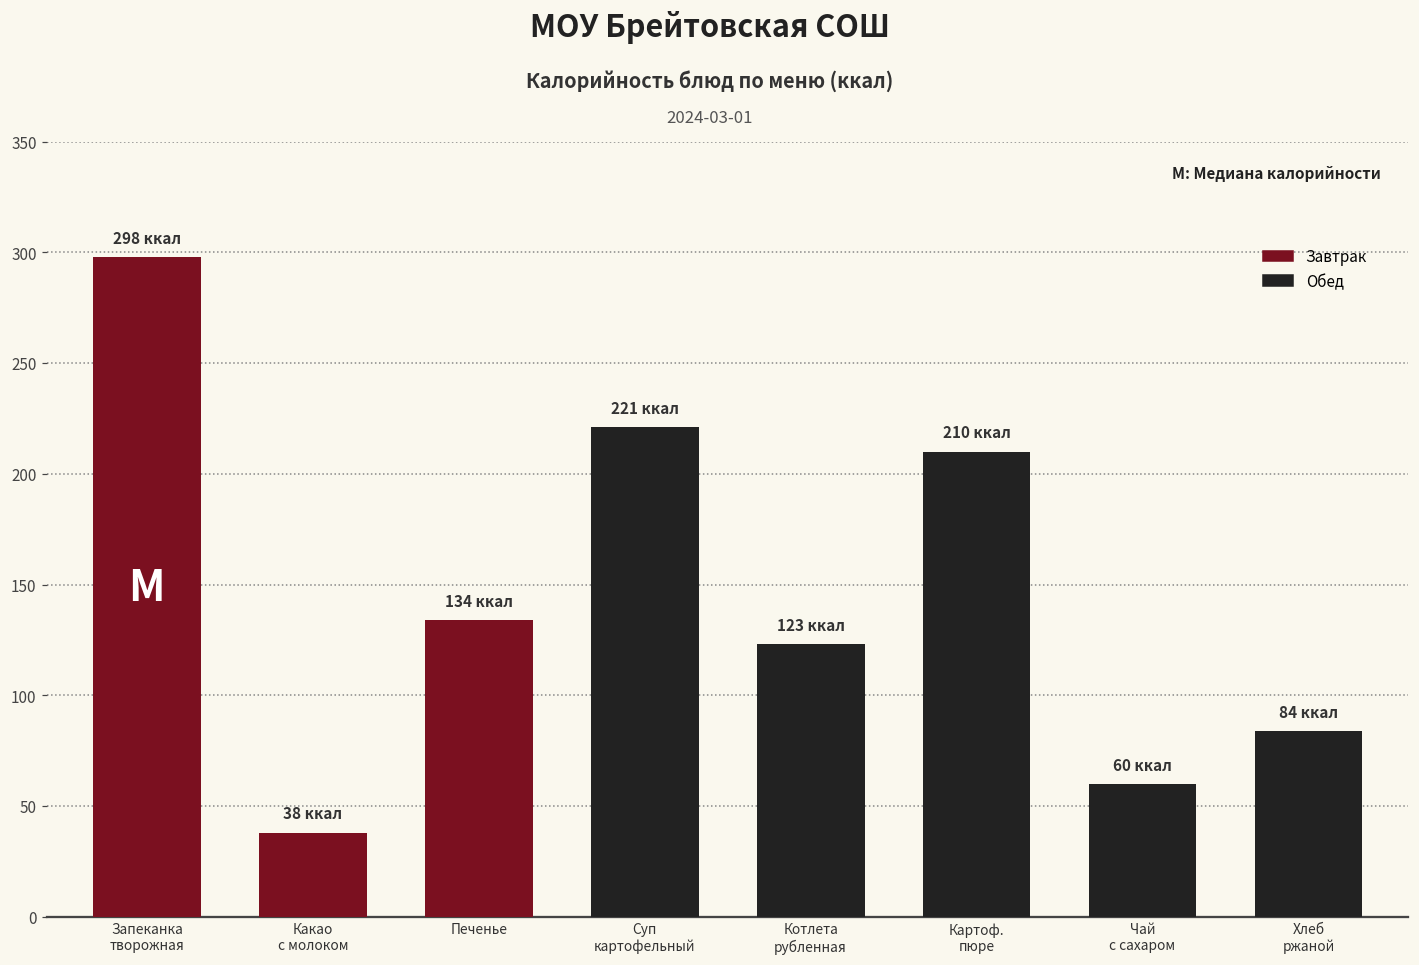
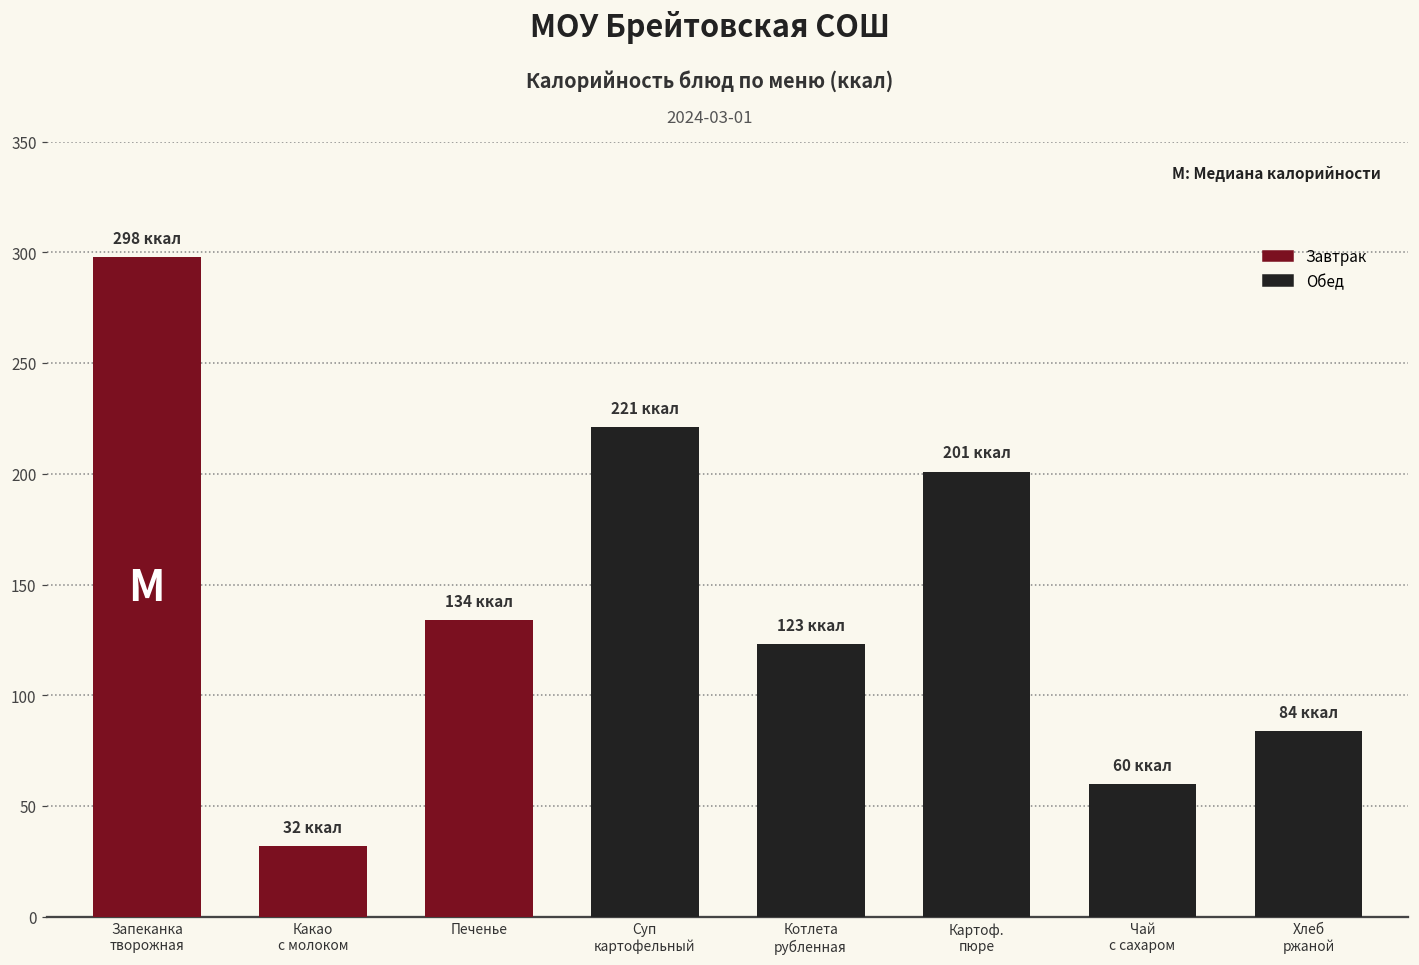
Завтрак, Какао с молоком: 38 -> 32
Обед, Картоф. пюре: 210 -> 201
